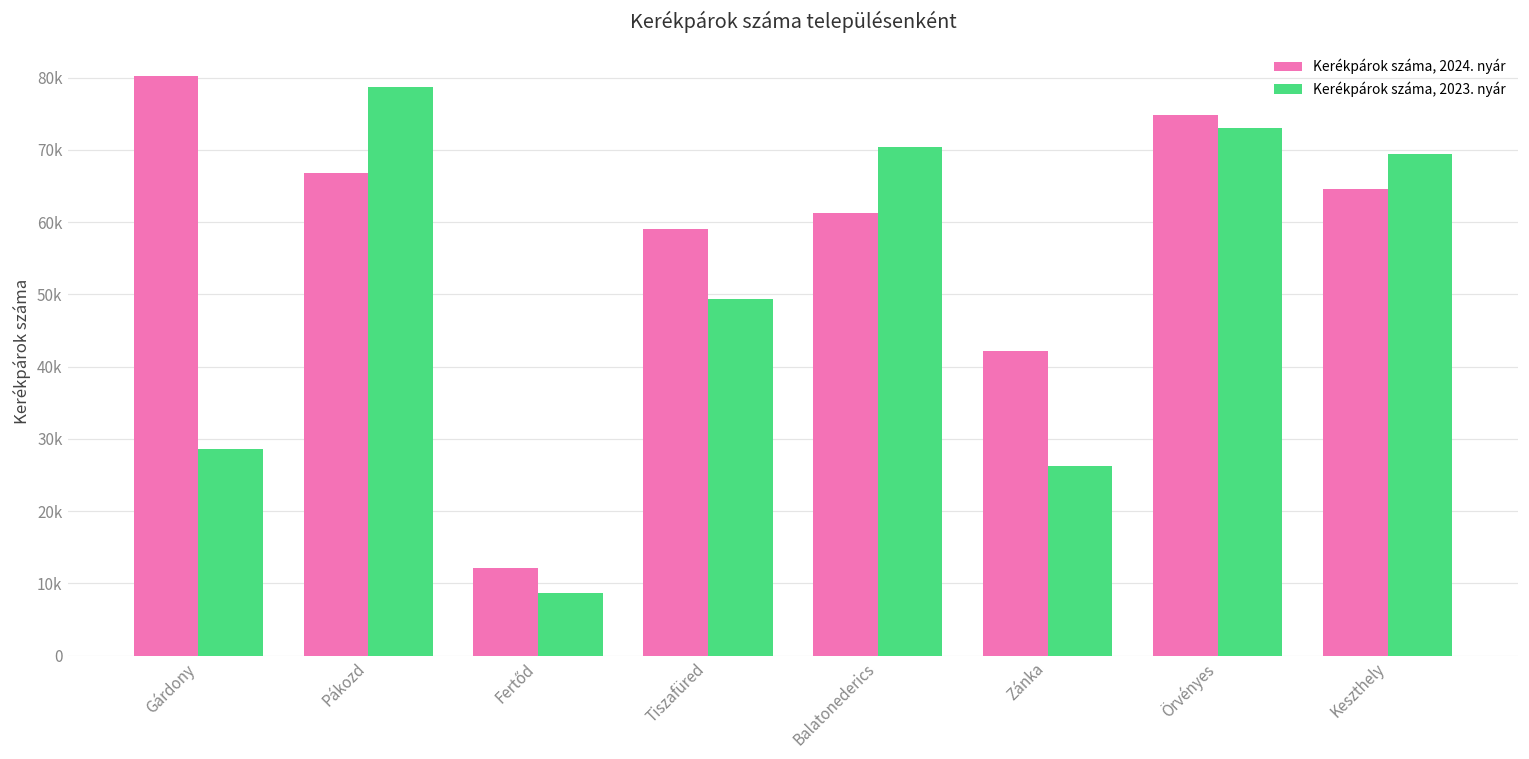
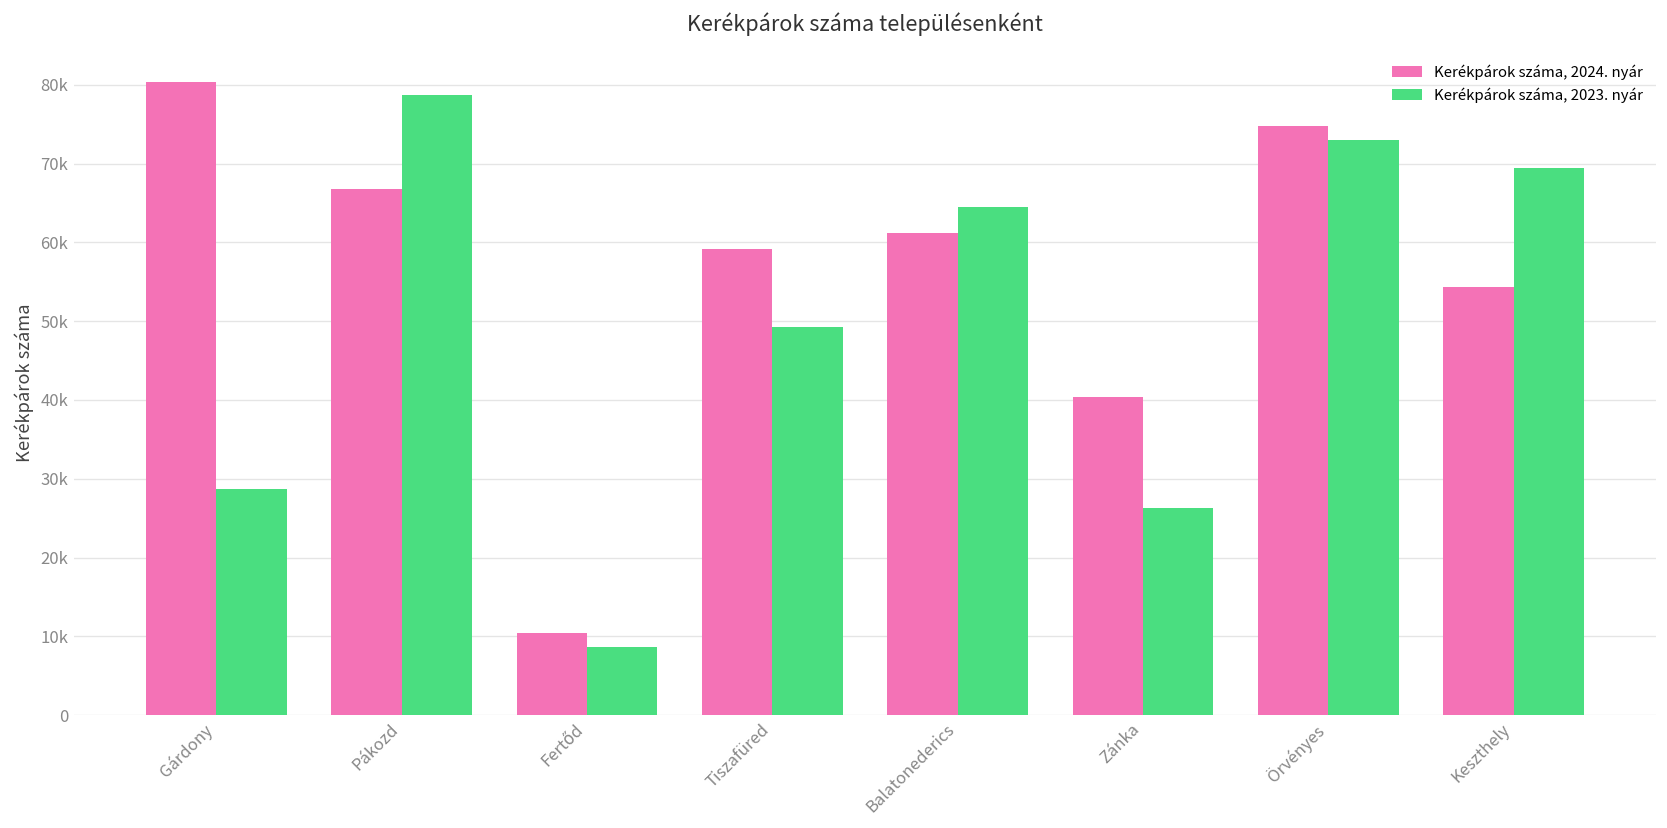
Kerékpárok száma, 2024. nyár, Fertőd: 12000 -> 10000
Kerékpárok száma, 2023. nyár, Balatonederics: 70000 -> 64000
Kerékpárok száma, 2024. nyár, Zánka: 42000 -> 40000
Kerékpárok száma, 2024. nyár, Keszthely: 65000 -> 54000
